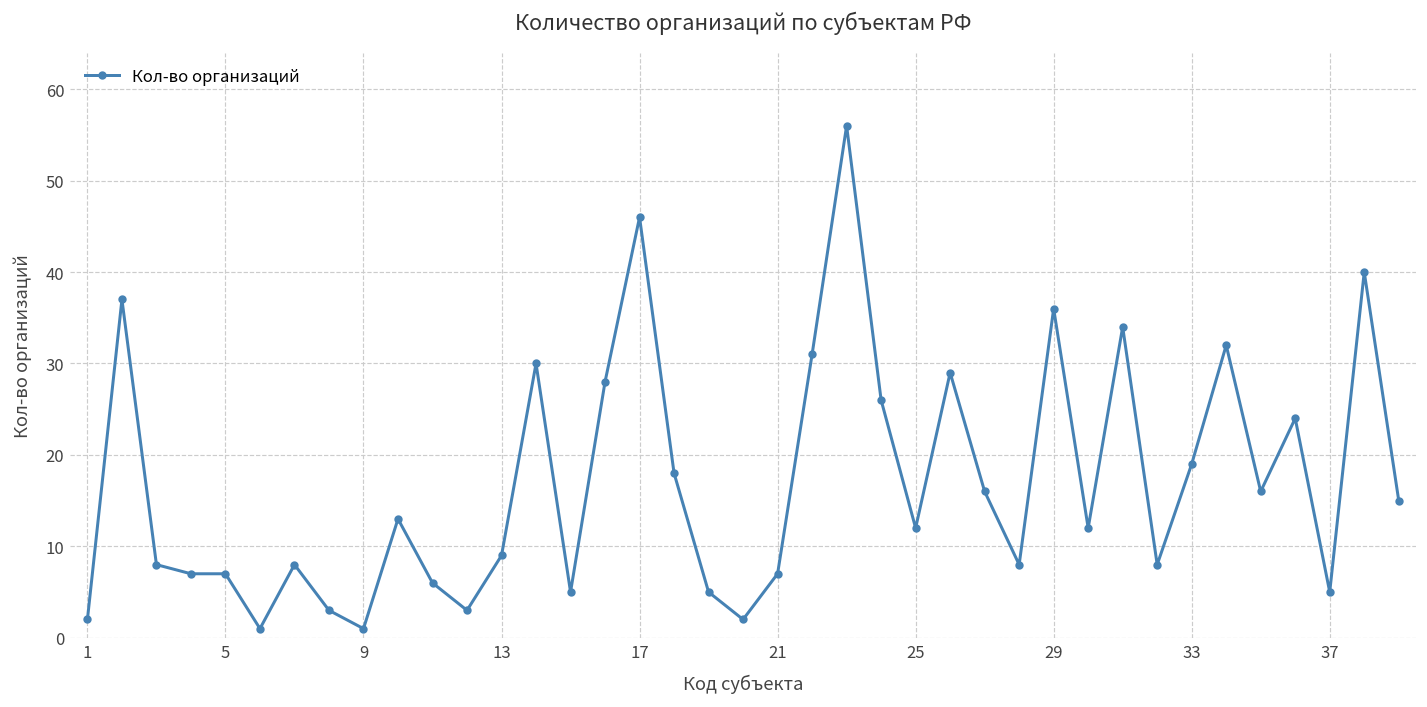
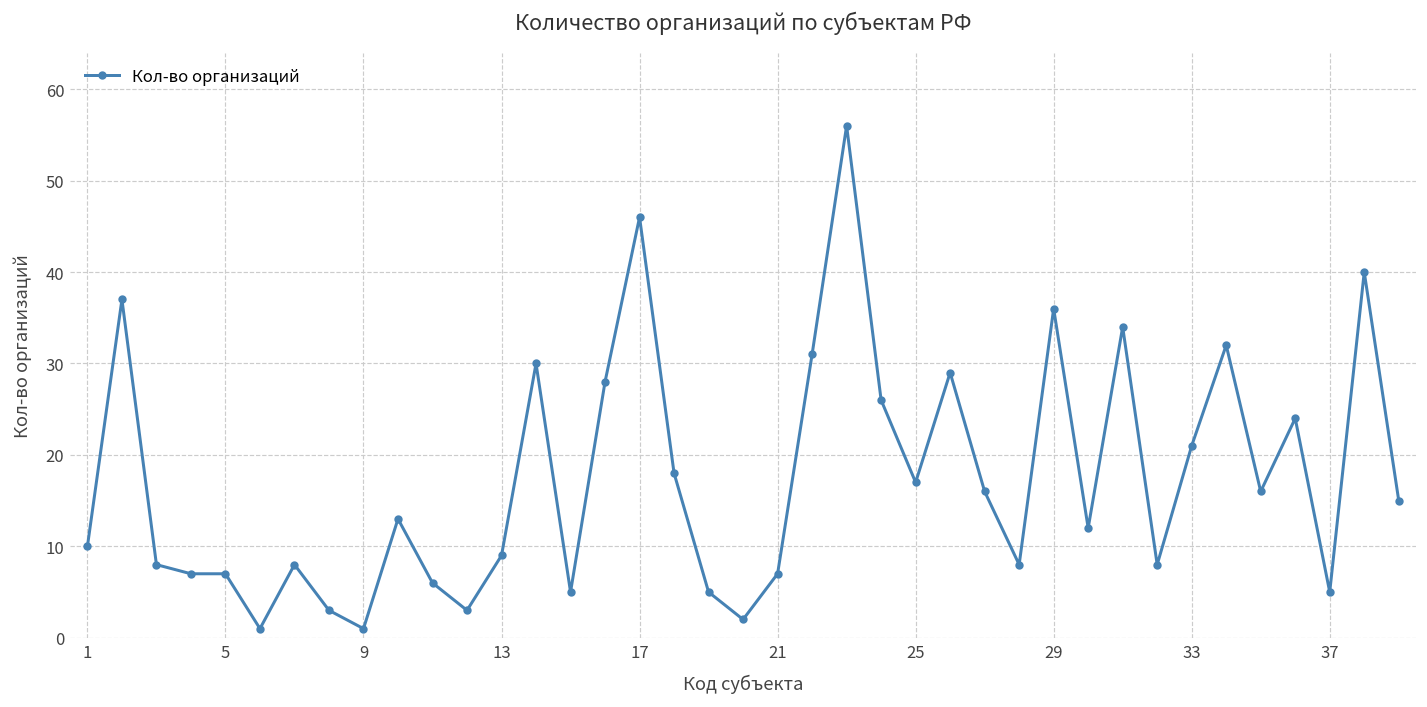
1: 2 -> 10
25: 12 -> 17
33: 19 -> 21
